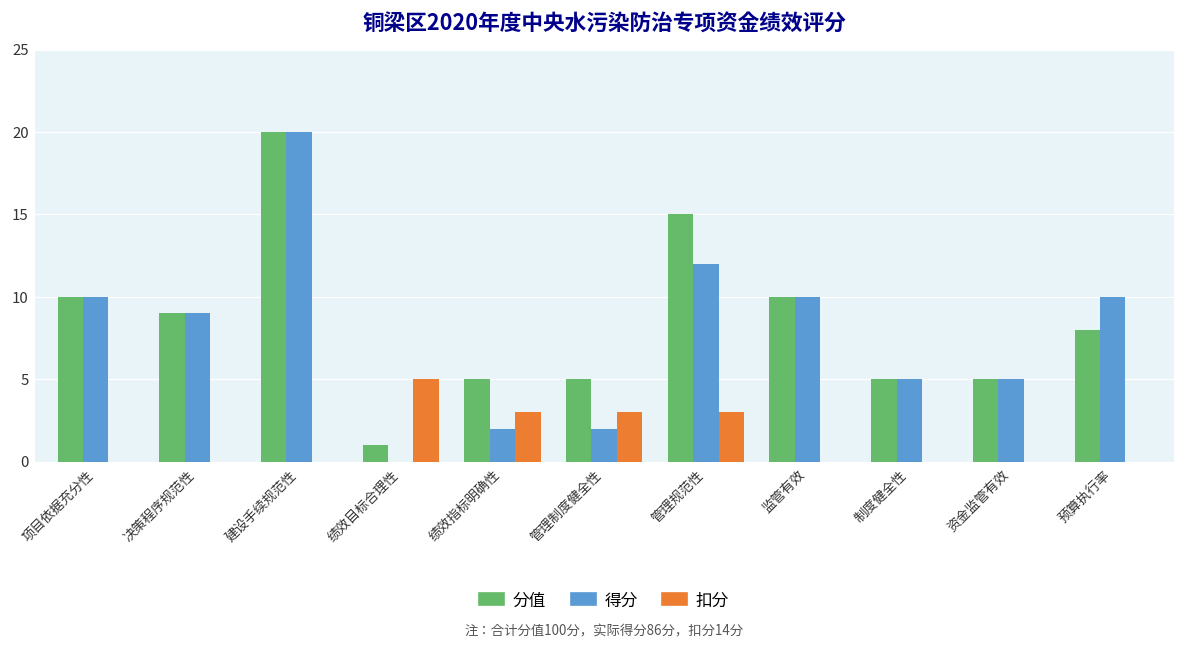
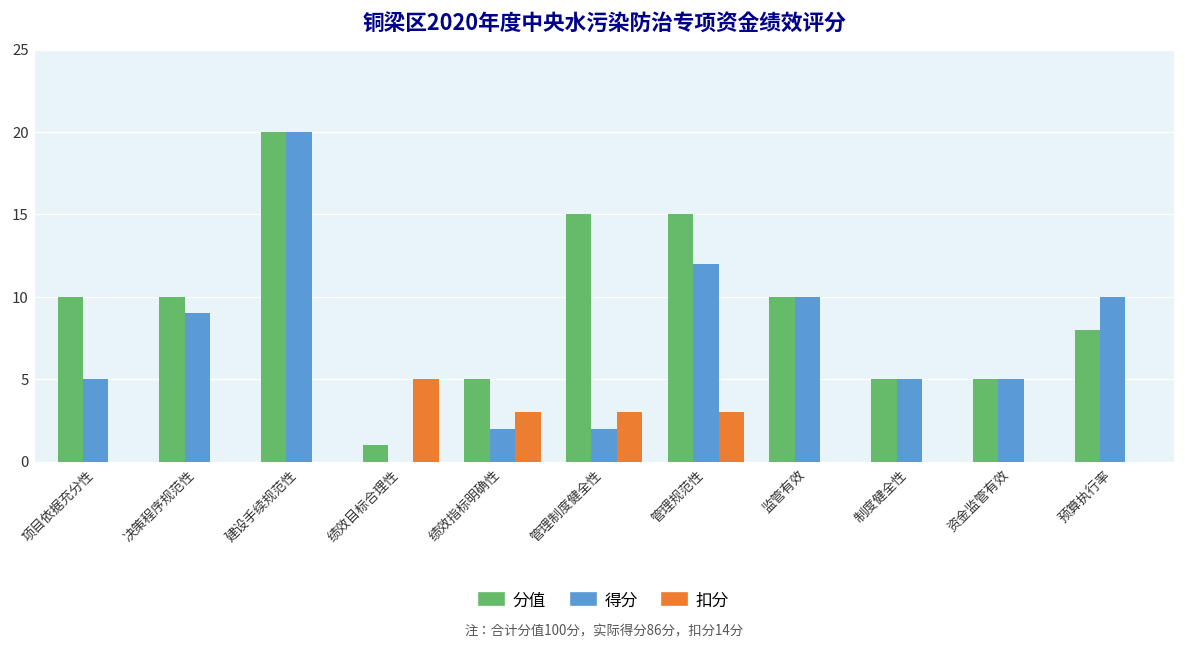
得分, 项目依据充分性: 10 -> 5
分值, 决策程序规范性: 9 -> 10
分值, 管理制度健全性: 5 -> 15
